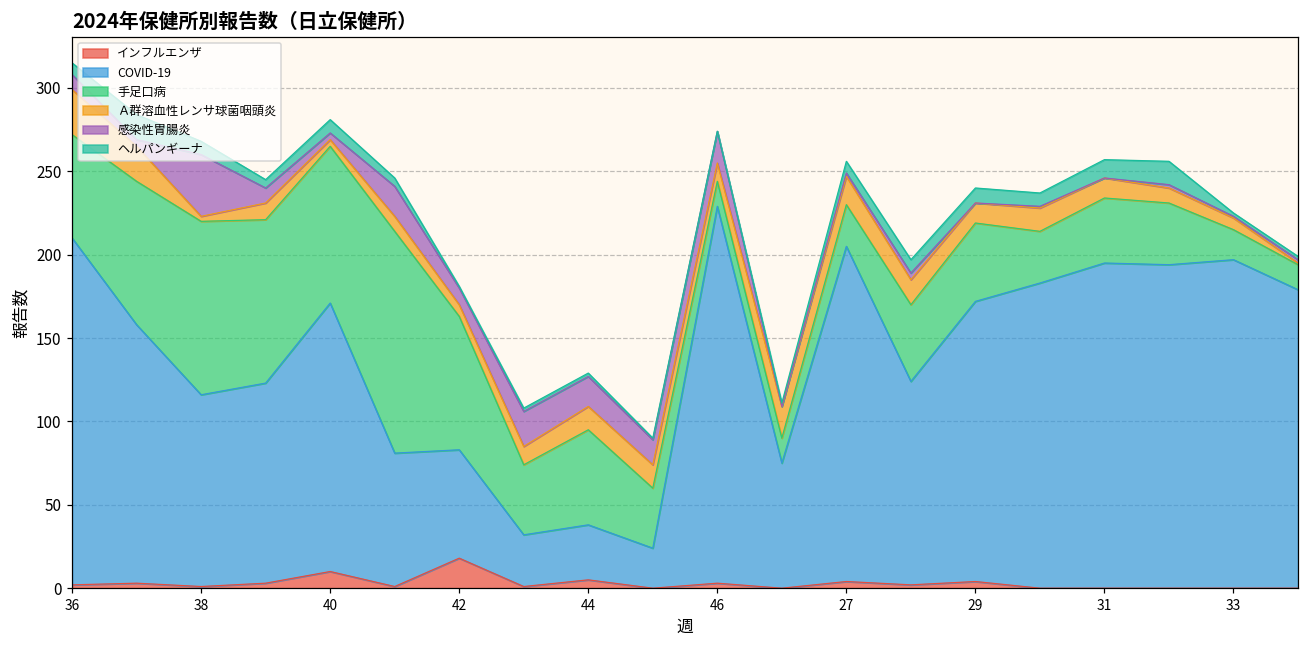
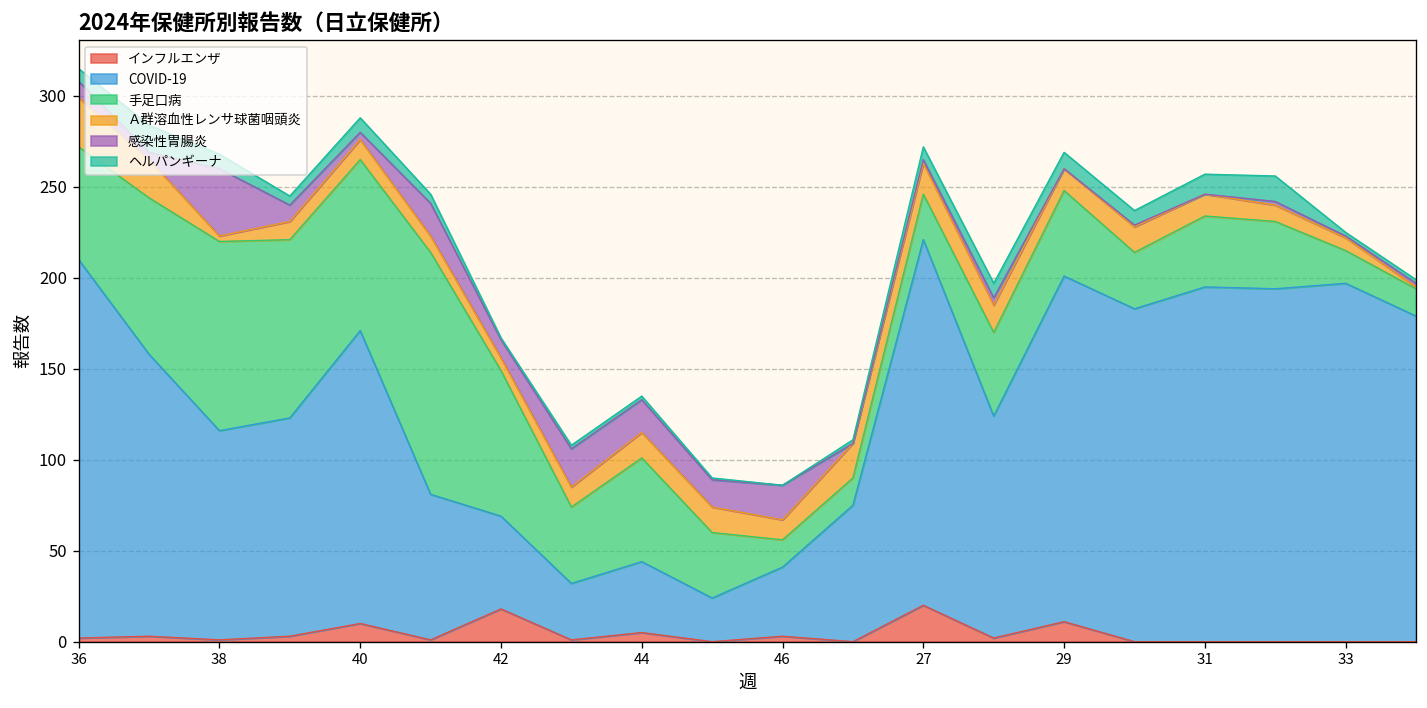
Ａ群溶血性レンサ球菌咽頭炎, 40: 4 -> 11
COVID-19, 42: 65 -> 51
COVID-19, 44: 33 -> 39
COVID-19, 46: 226 -> 38
インフルエンザ, 27: 4 -> 20
インフルエンザ, 29: 4 -> 11
COVID-19, 29: 168 -> 190
